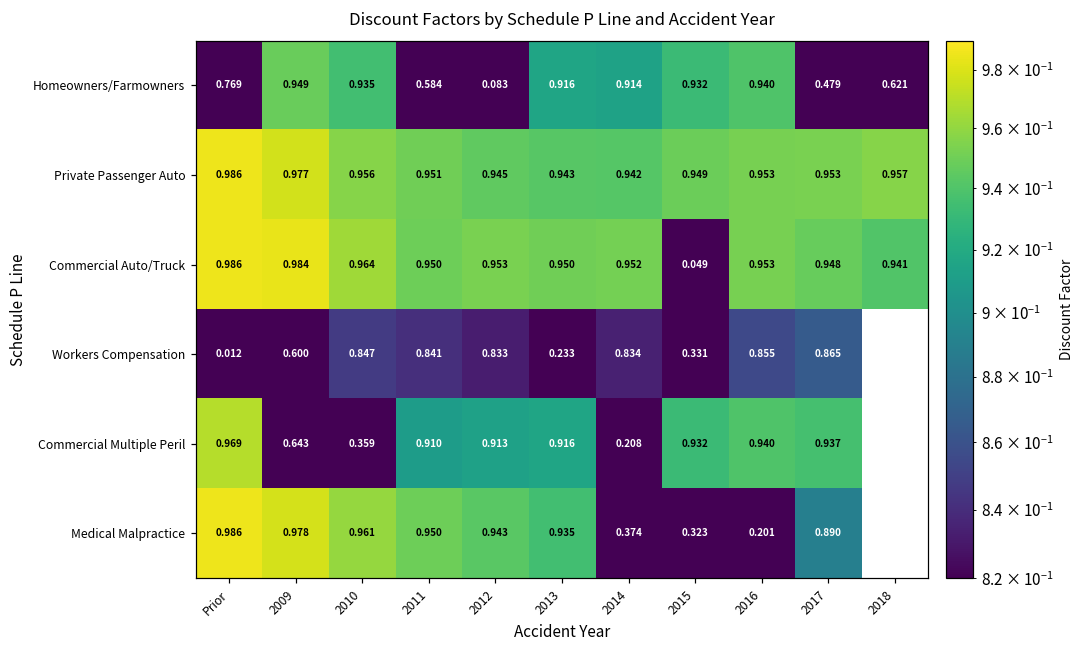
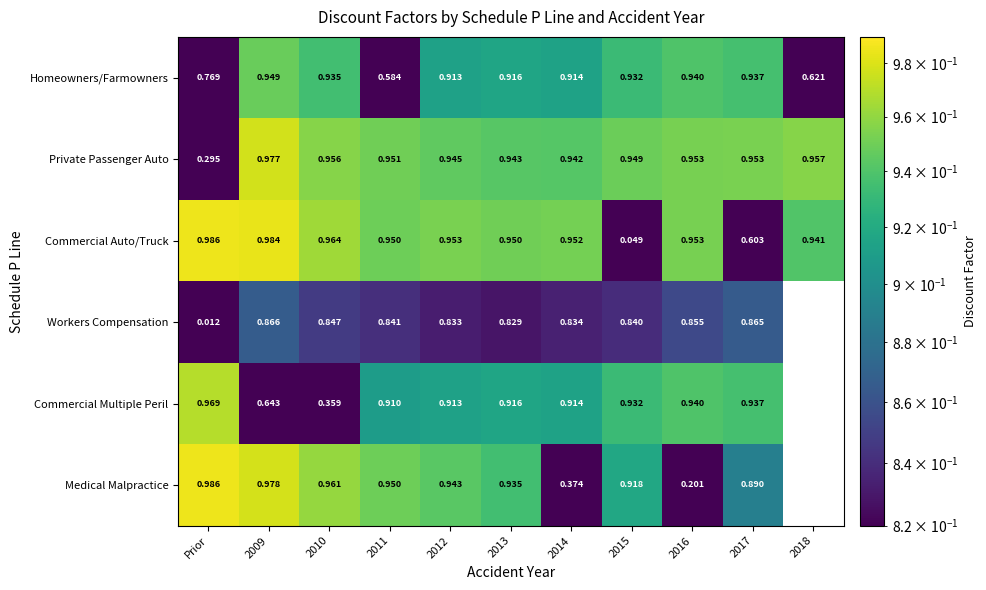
Homeowners/Farmowners, 2012: 0.083 -> 0.913
Homeowners/Farmowners, 2017: 0.479 -> 0.937
Private Passenger Auto, Prior: 0.986 -> 0.295
Commercial Auto/Truck, 2017: 0.948 -> 0.603
Workers Compensation, 2009: 0.600 -> 0.866
Workers Compensation, 2013: 0.233 -> 0.829
Workers Compensation, 2015: 0.331 -> 0.840
Commercial Multiple Peril, 2014: 0.208 -> 0.914
Medical Malpractice, 2015: 0.323 -> 0.918
